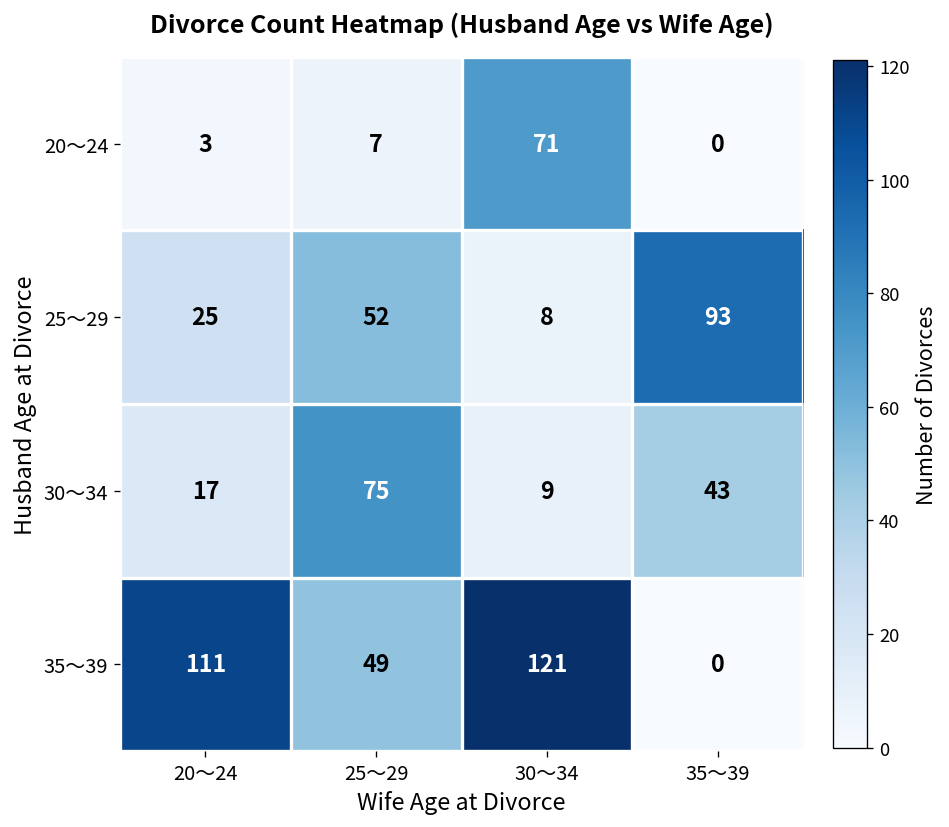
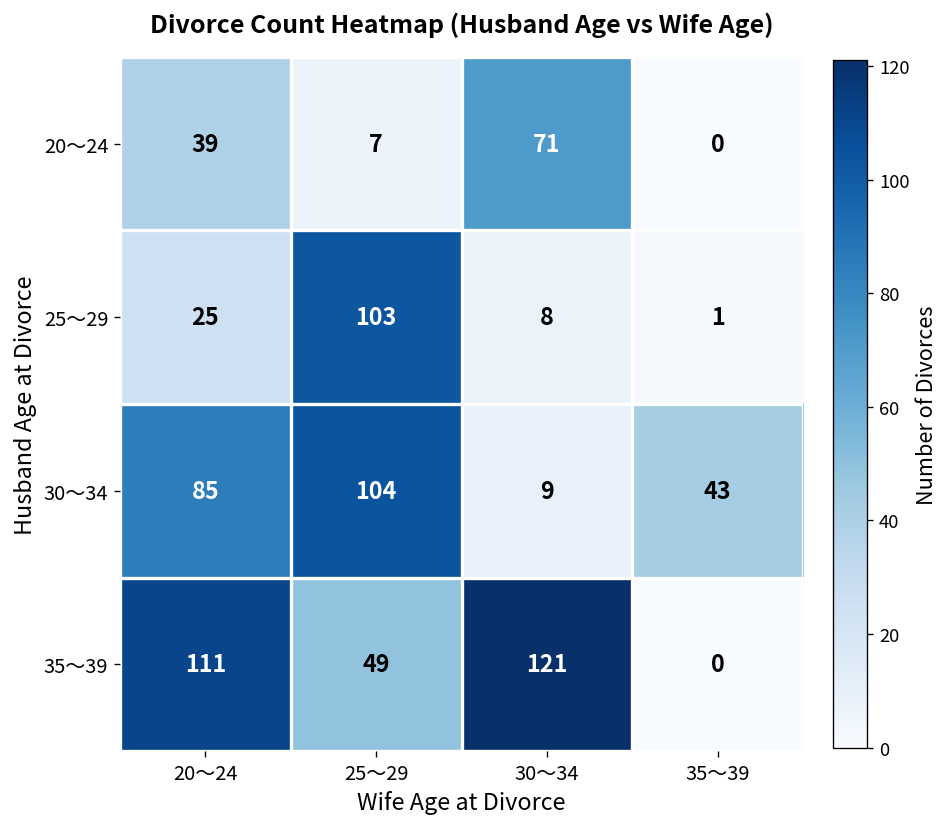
20～24, 20～24: 3 -> 39
25～29, 25～29: 52 -> 103
25～29, 35～39: 93 -> 1
30～34, 20～24: 17 -> 85
30～34, 25～29: 75 -> 104
